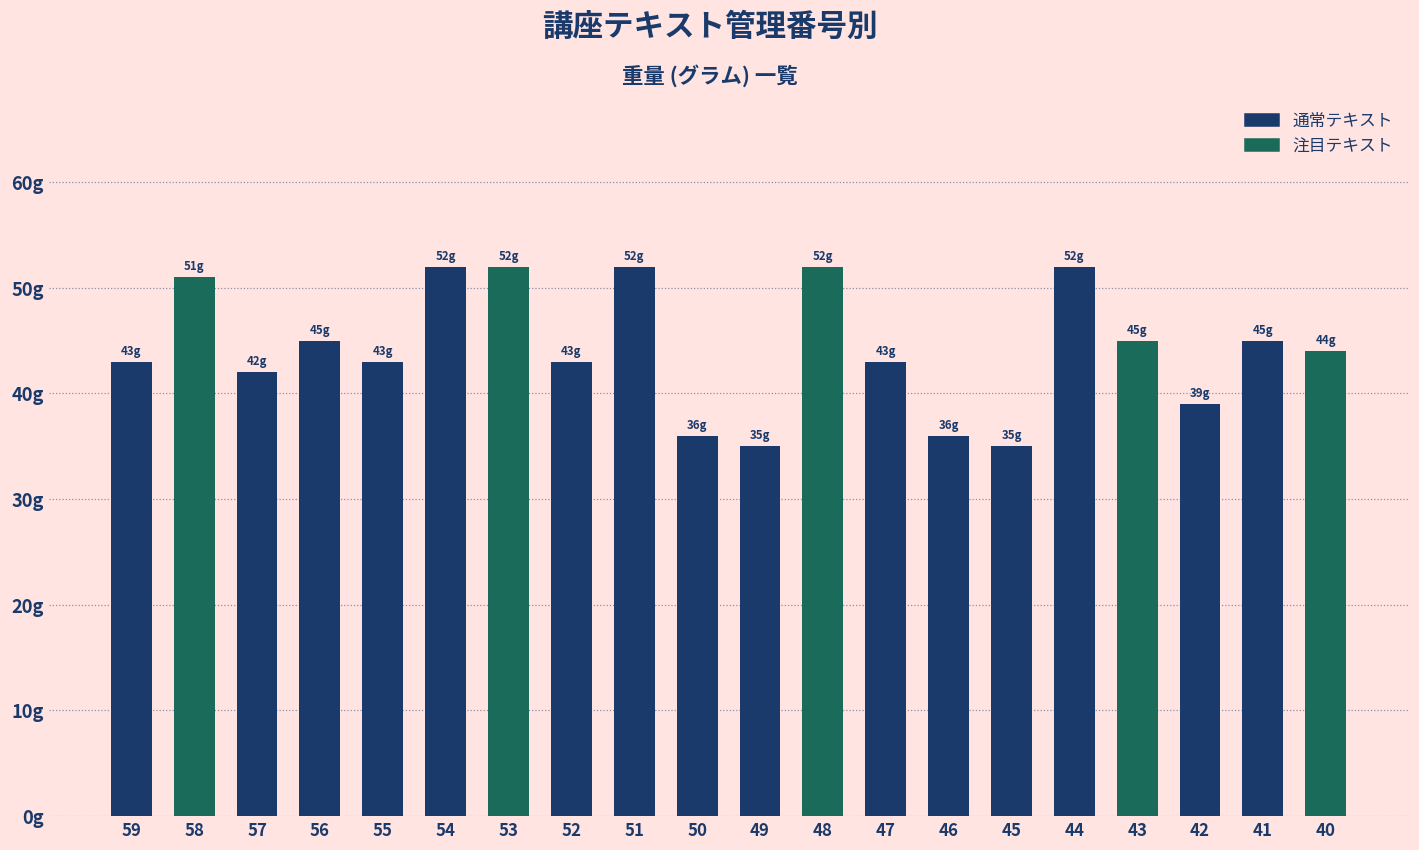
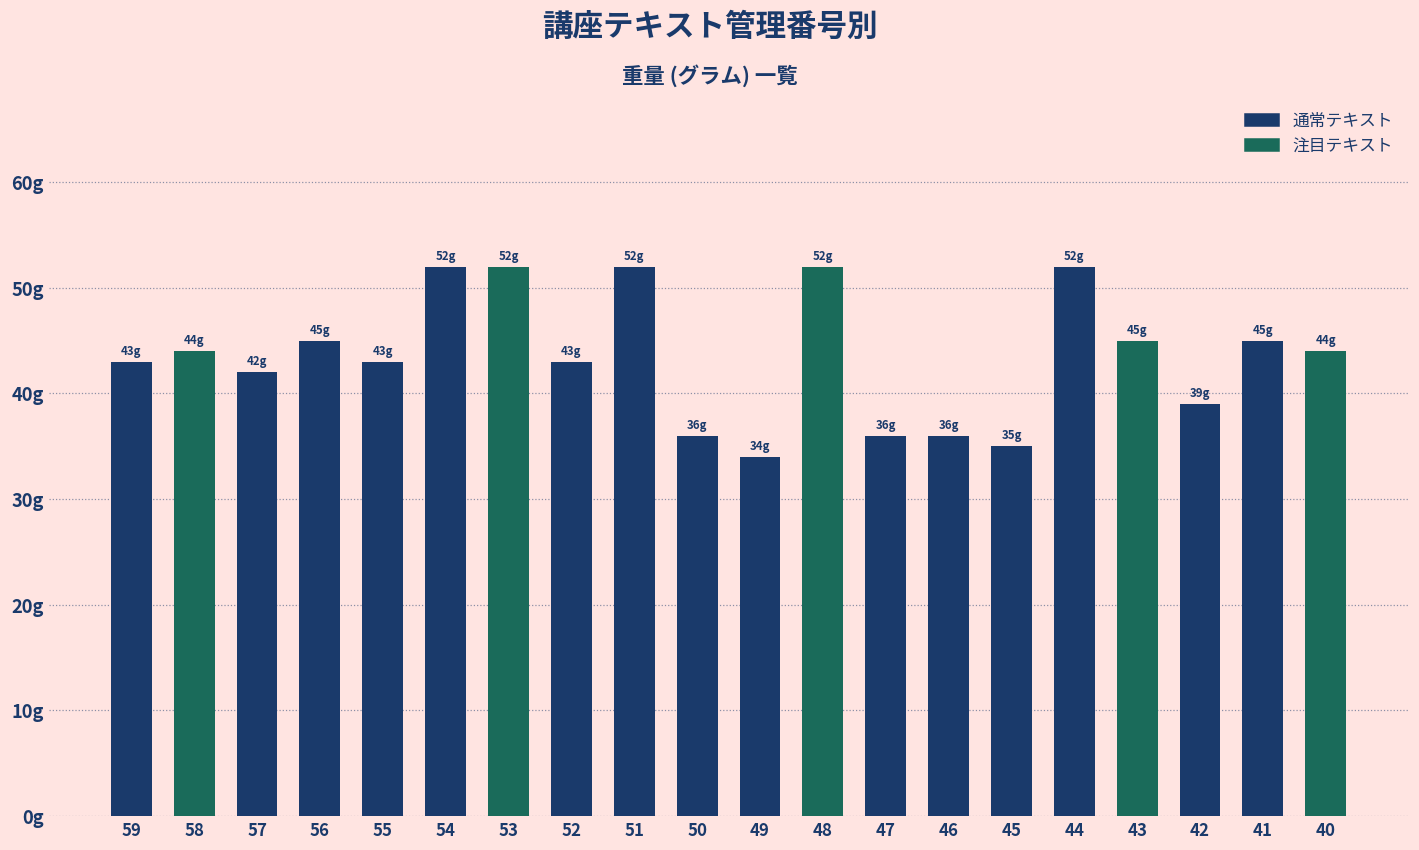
58: 51g -> 44g
49: 35g -> 34g
47: 43g -> 36g
